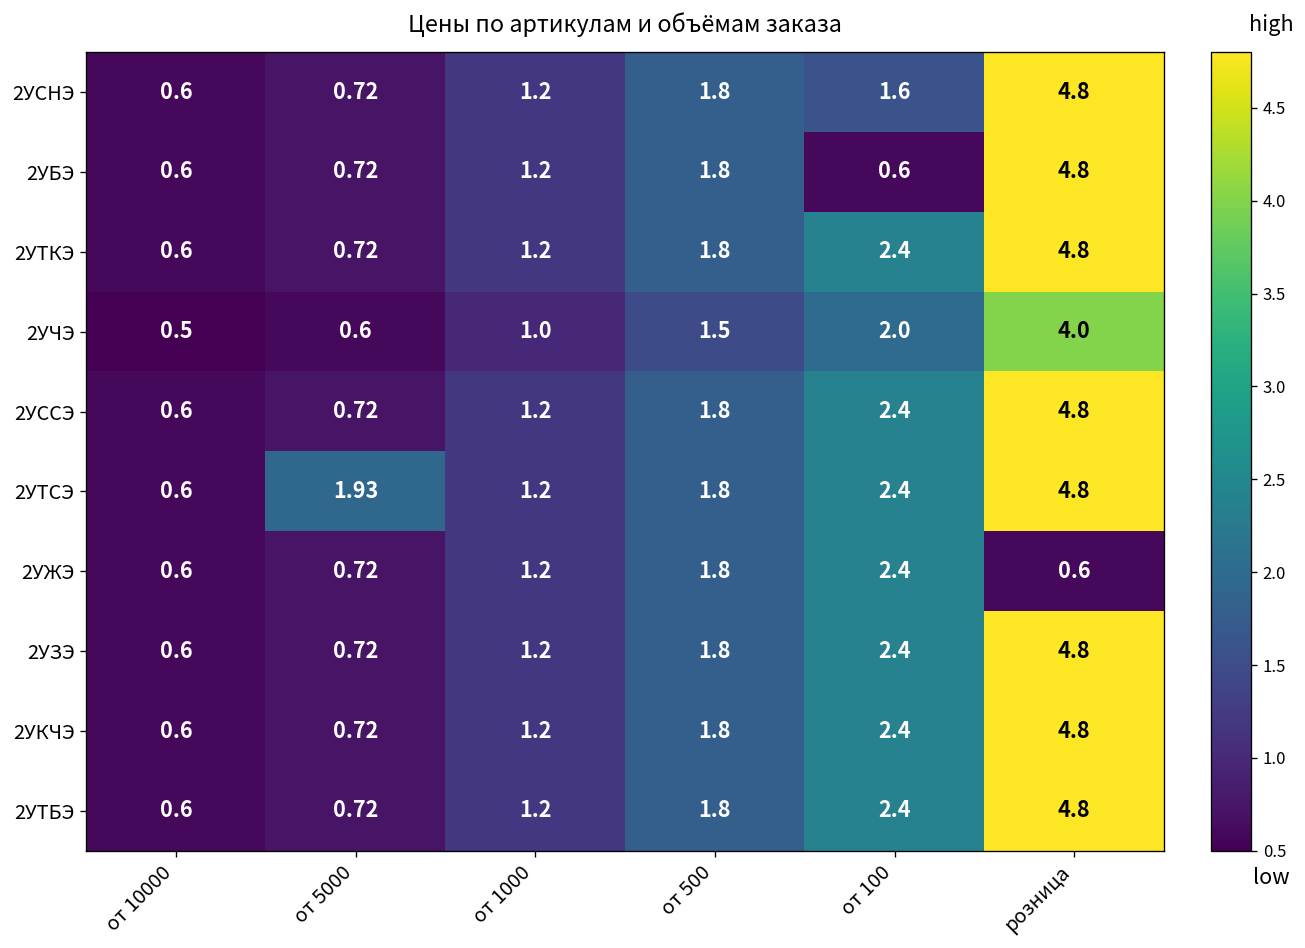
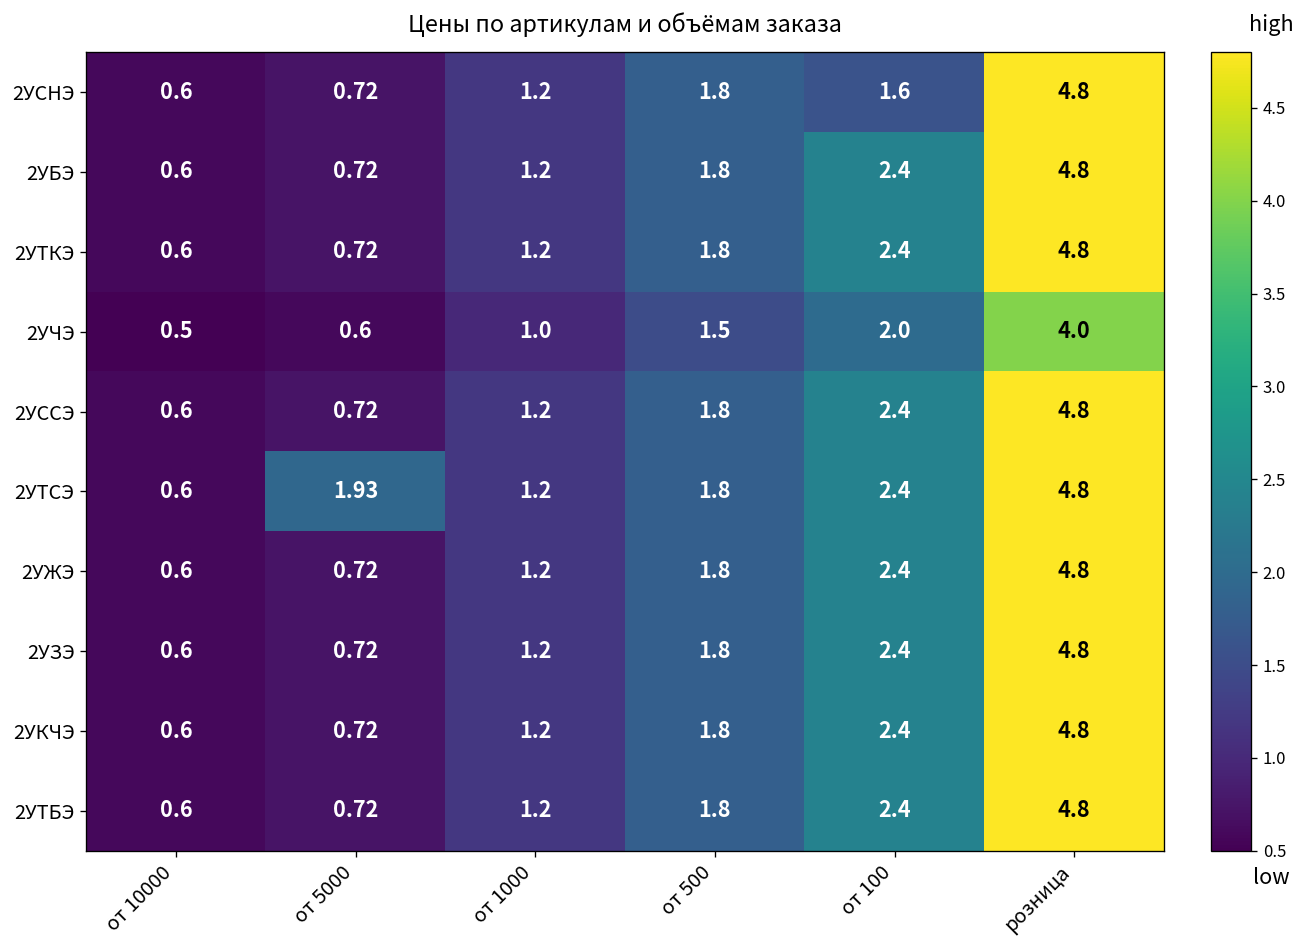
2УБЭ, от 100: 0.6 -> 2.4
2УЖЭ, розница: 0.6 -> 4.8
